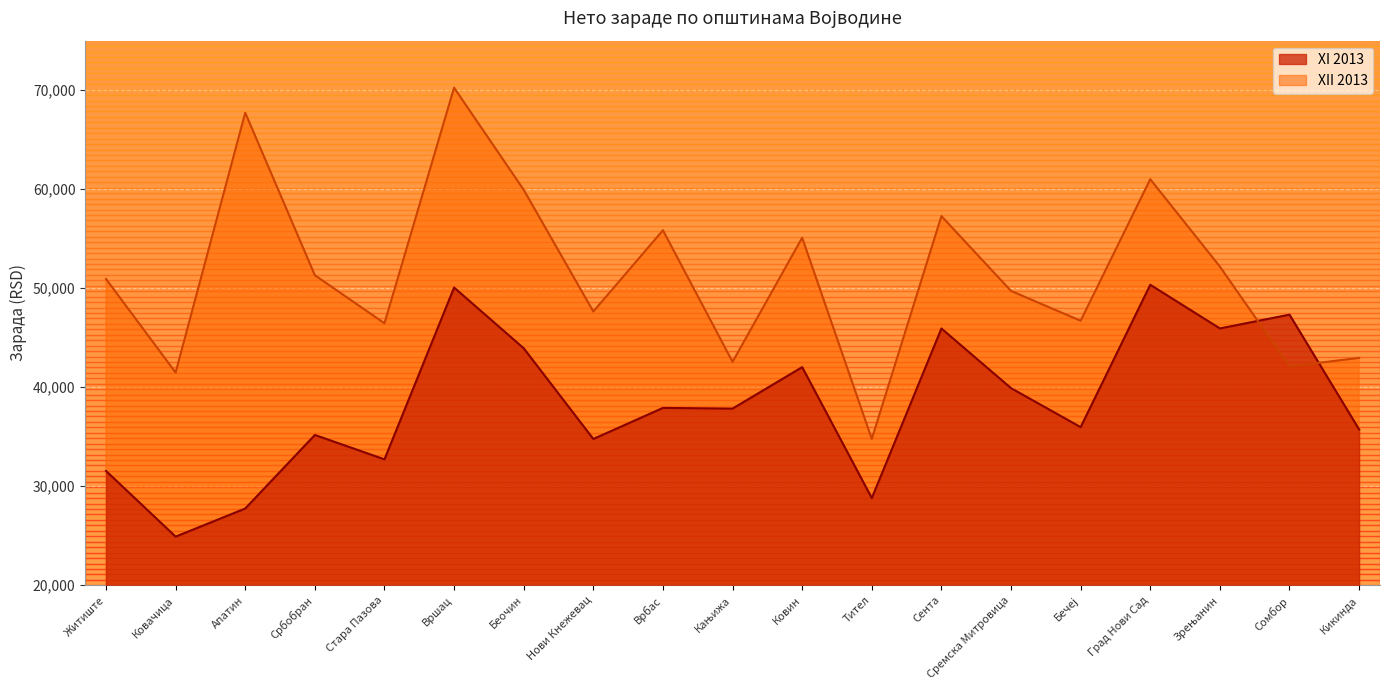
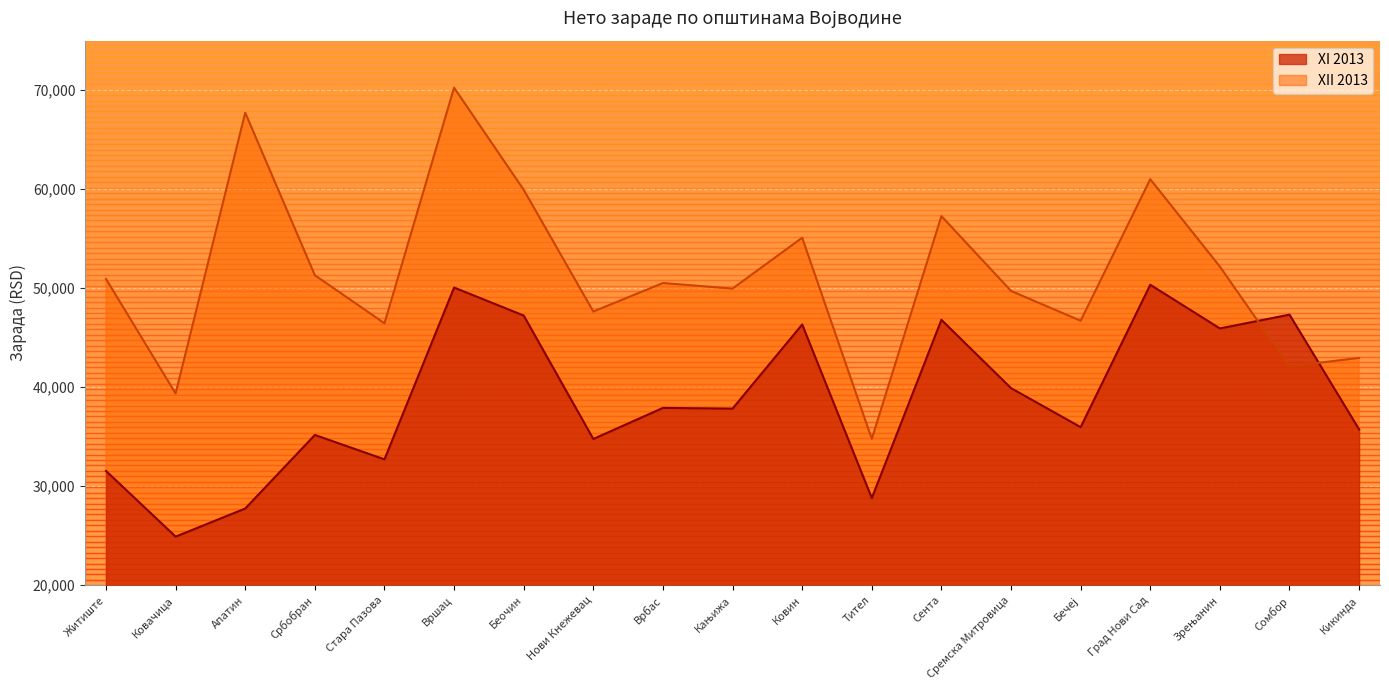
XII 2013, Ковачица: 41,000 -> 39,000
XI 2013, Беочин: 44,000 -> 47,000
XII 2013, Врбас: 56,000 -> 51,000
XII 2013, Кањижа: 43,000 -> 50,000
XI 2013, Ковин: 42,000 -> 46,000
XI 2013, Сента: 46,000 -> 47,000
